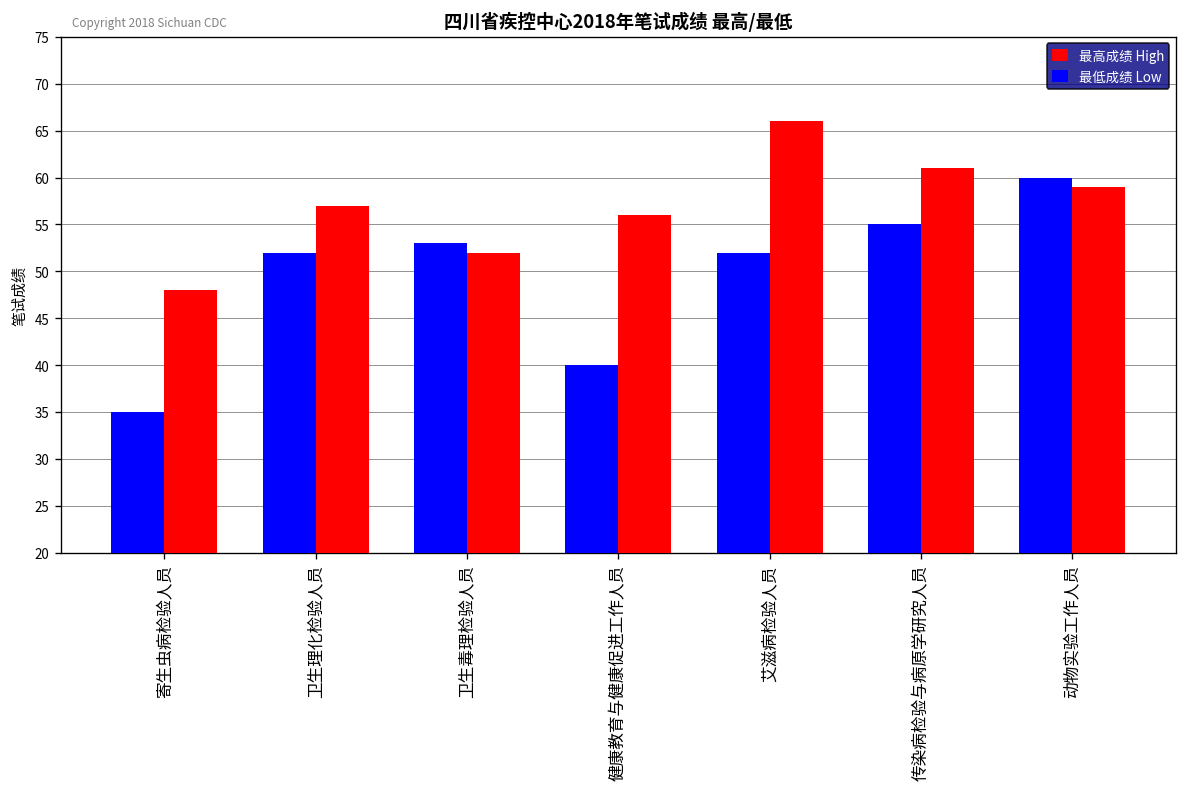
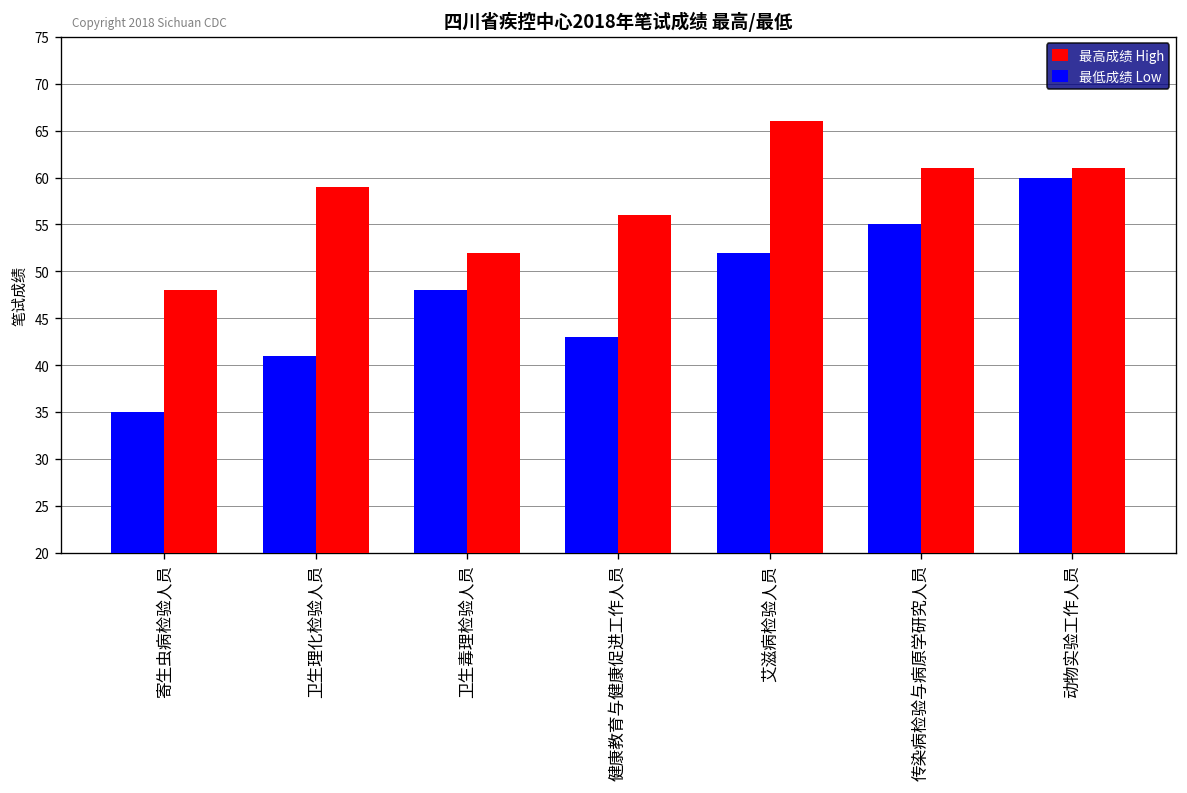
最低成绩 Low, 卫生理化检验人员: 52 -> 41
最高成绩 High, 卫生理化检验人员: 57 -> 59
最低成绩 Low, 卫生毒理检验人员: 53 -> 48
最低成绩 Low, 健康教育与健康促进工作人员: 40 -> 43
最高成绩 High, 动物实验工作人员: 59 -> 61
